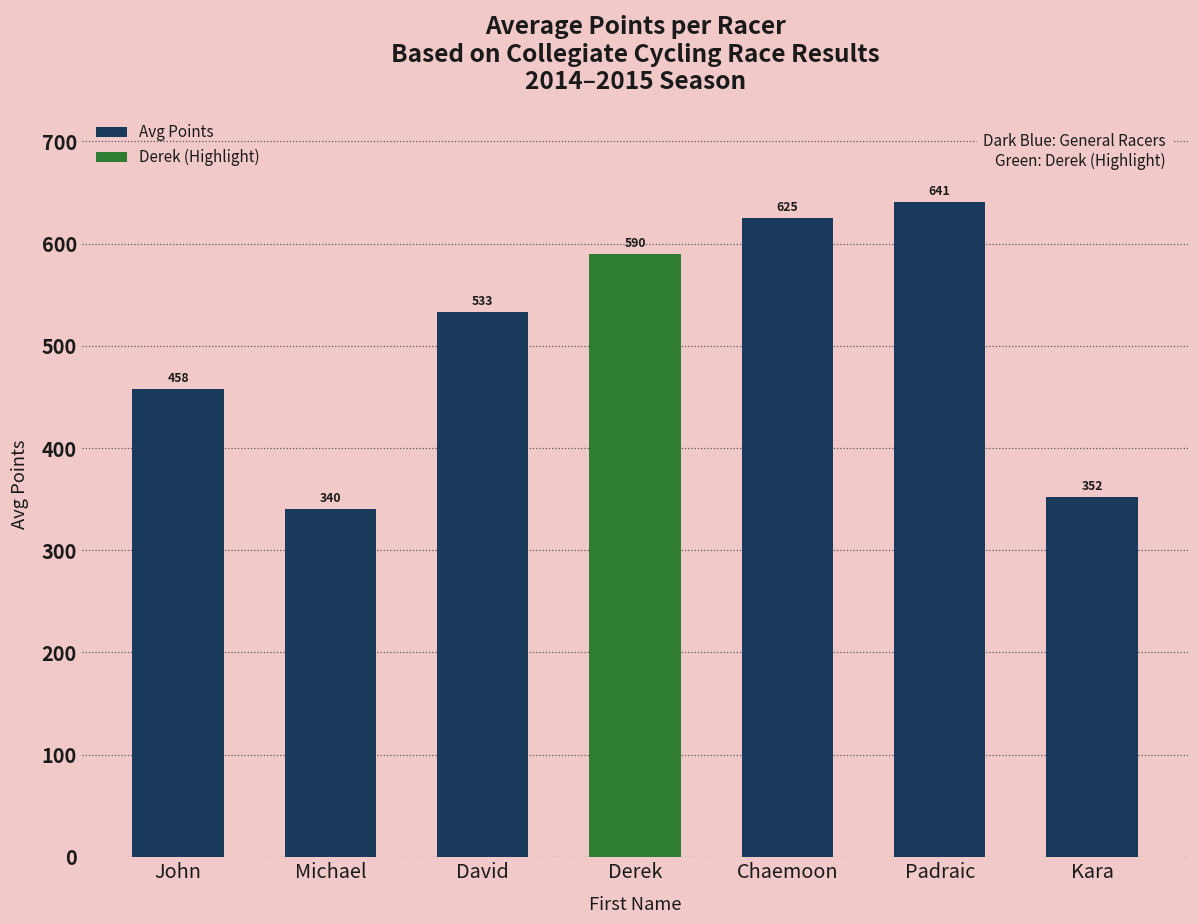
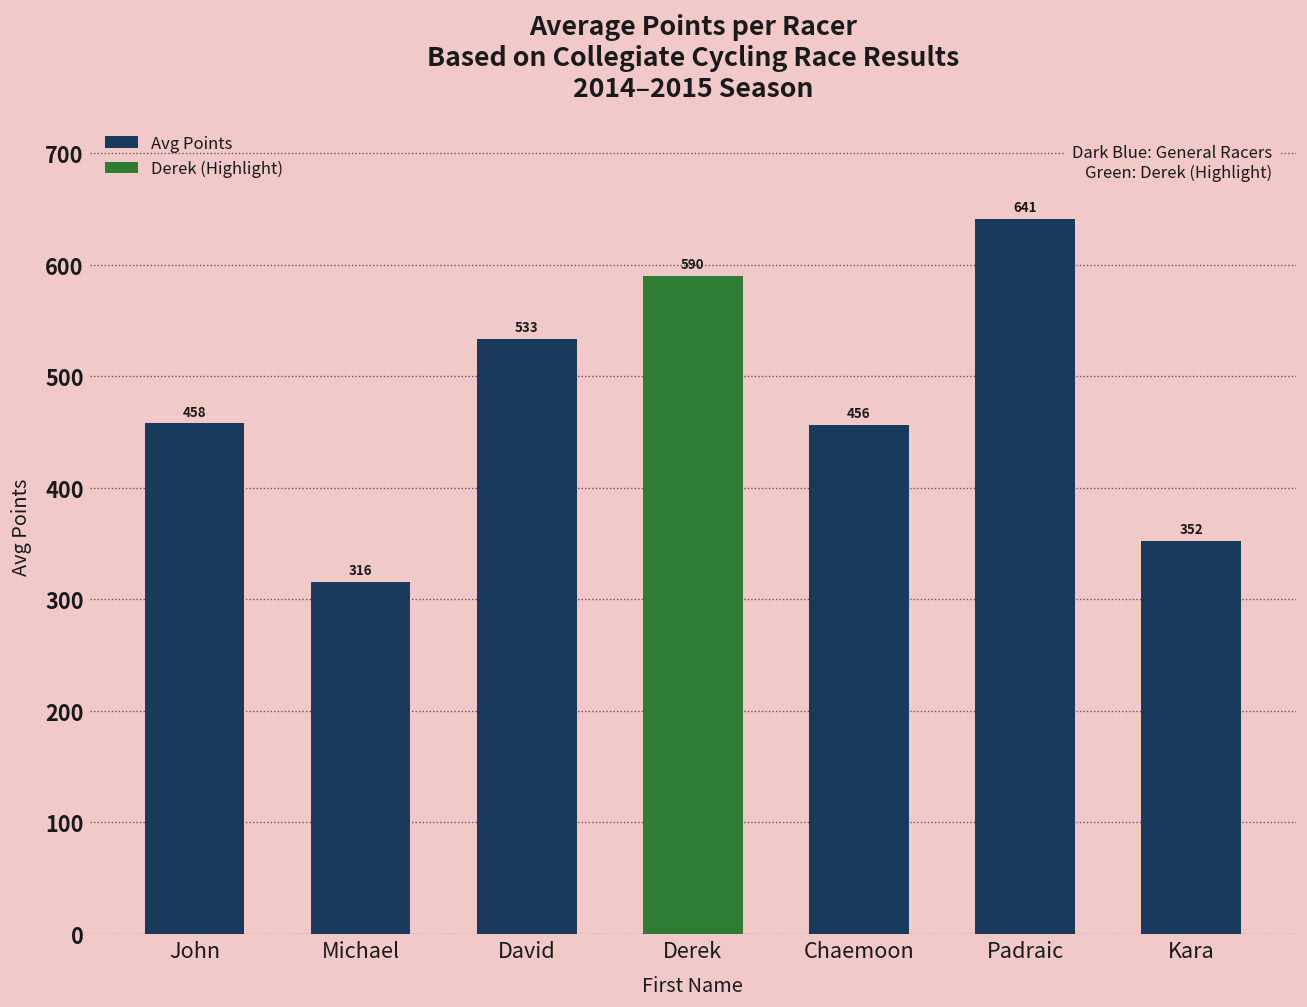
Michael: 340 -> 316
Chaemoon: 625 -> 456
